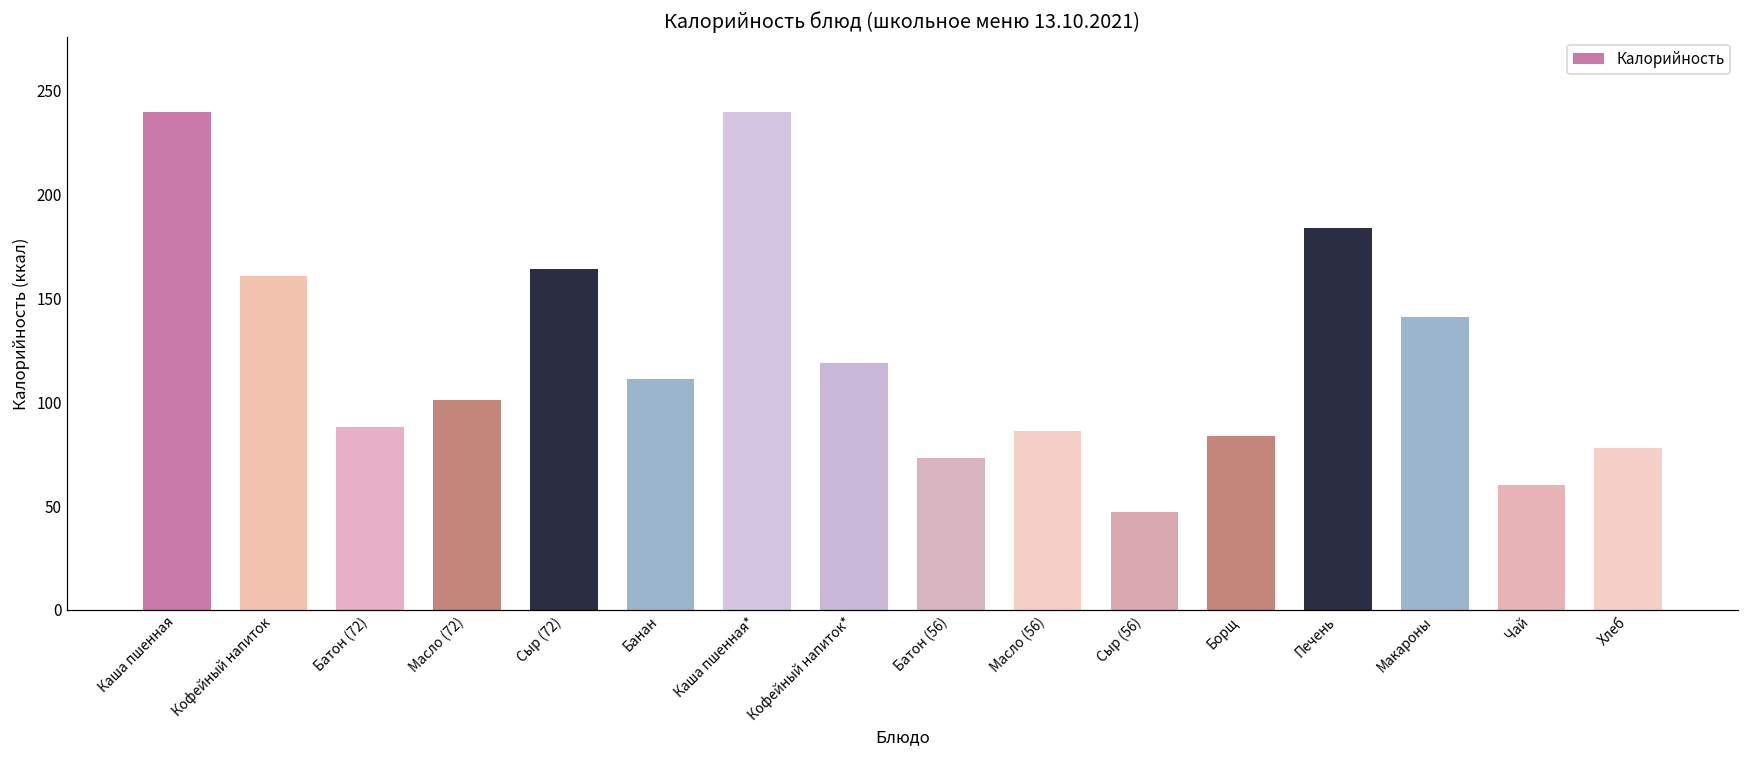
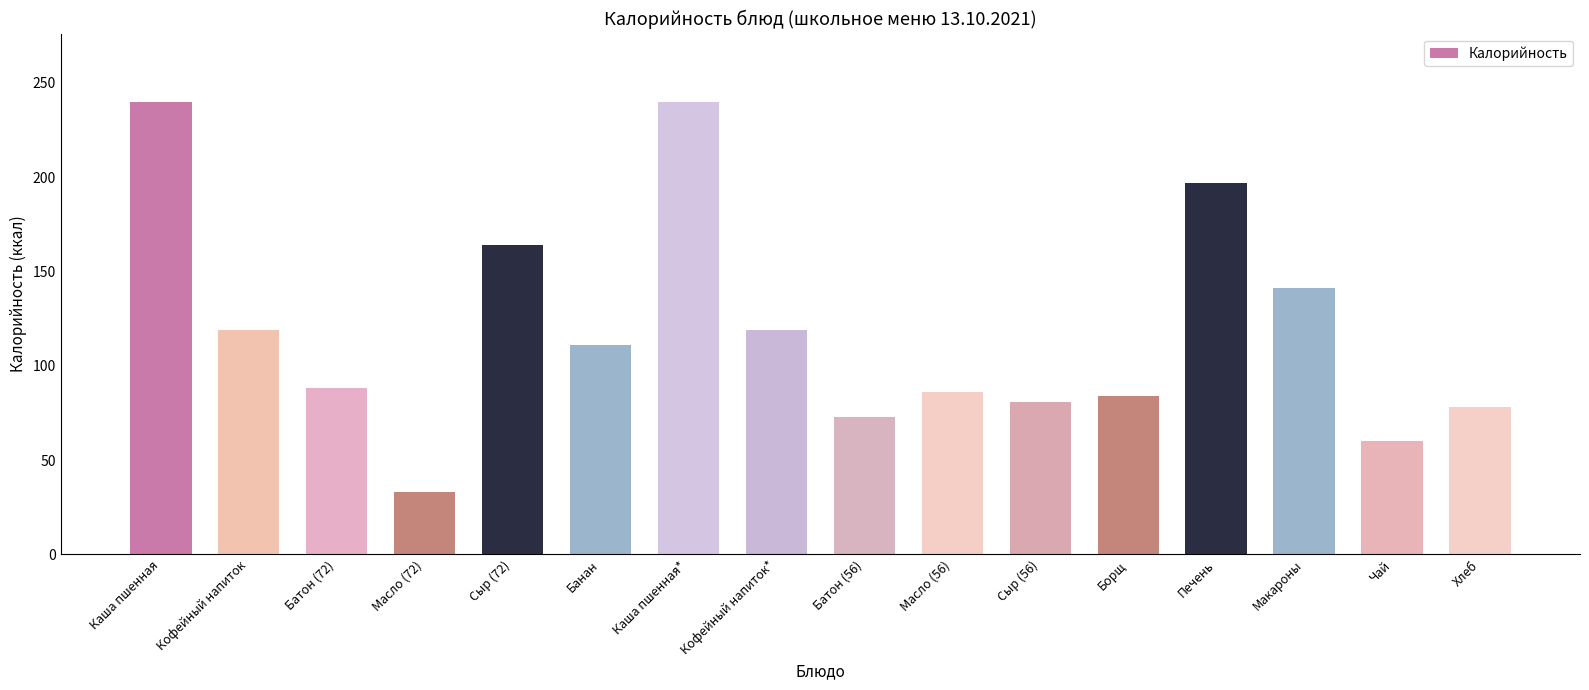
Кофейный напиток: 161 -> 119
Масло (72): 101 -> 33
Сыр (56): 47 -> 81
Печень: 184 -> 197
